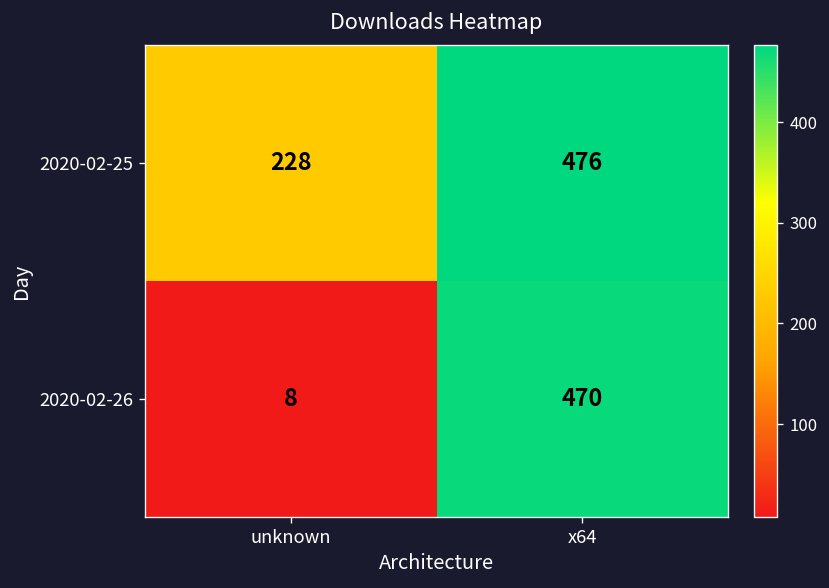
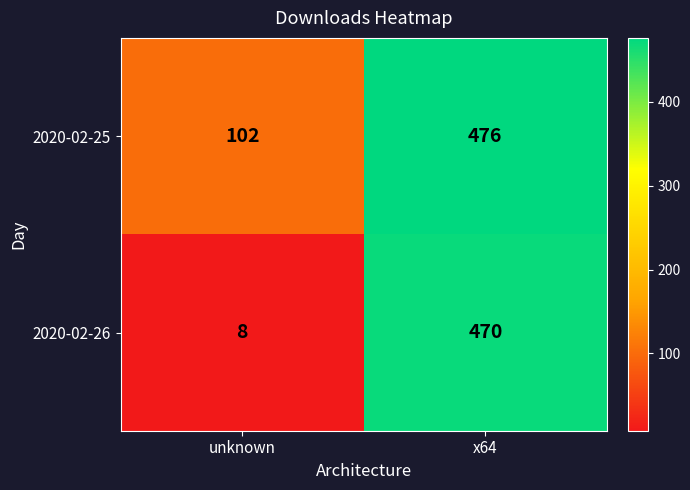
2020-02-25, unknown: 228 -> 102
